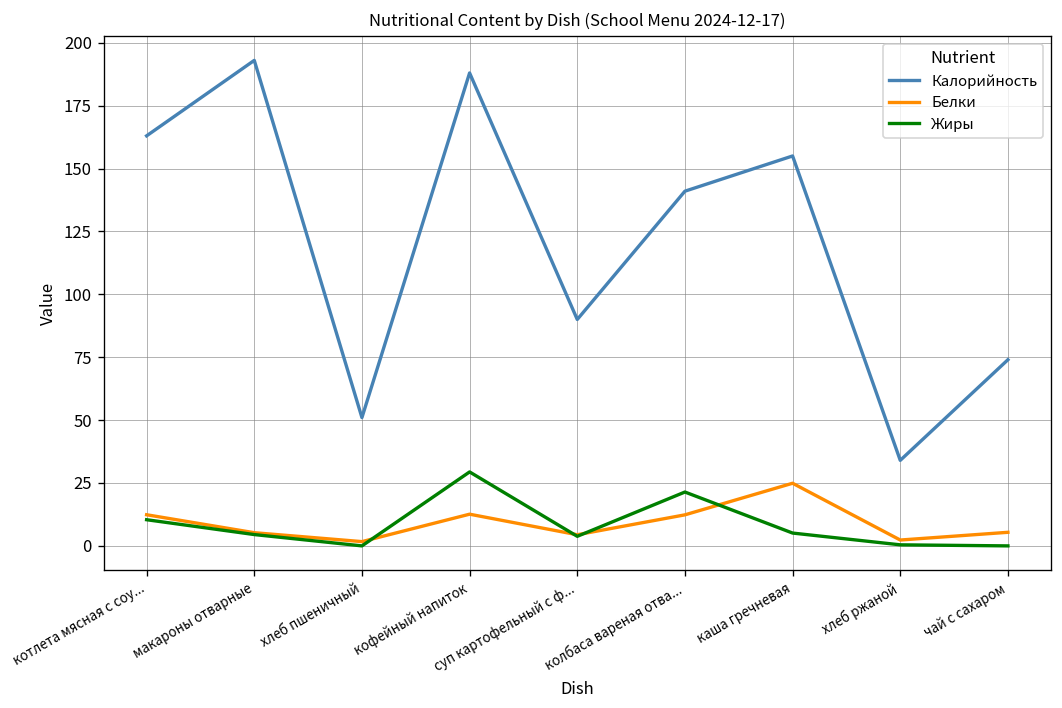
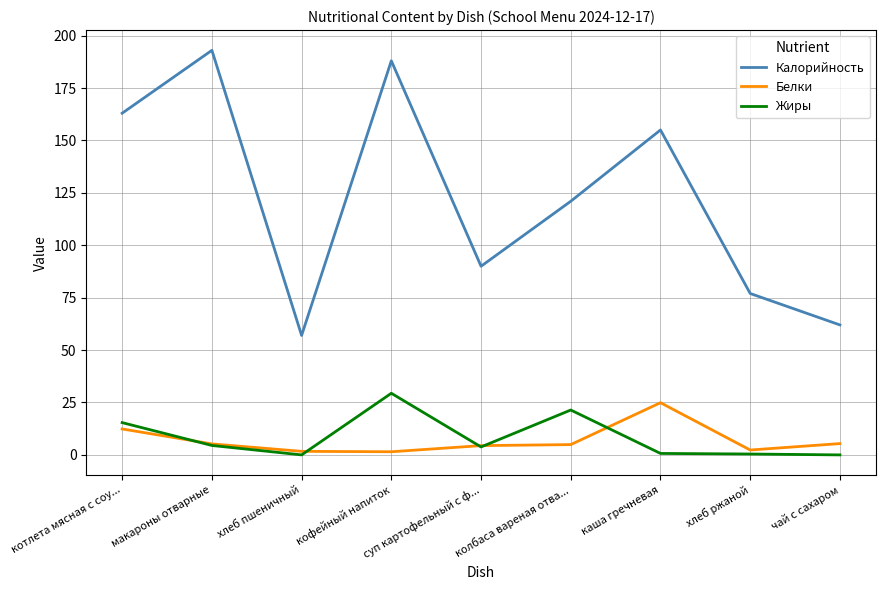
Жиры, котлета мясная с соу...: 10 -> 15
Калорийность, хлеб пшеничный: 51 -> 57
Белки, кофейный напиток: 13 -> 2
Калорийность, колбаса вареная отва...: 141 -> 121
Белки, колбаса вареная отва...: 12 -> 5
Жиры, каша гречневая: 5 -> 1
Калорийность, хлеб ржаной: 34 -> 77
Калорийность, чай с сахаром: 74 -> 62
